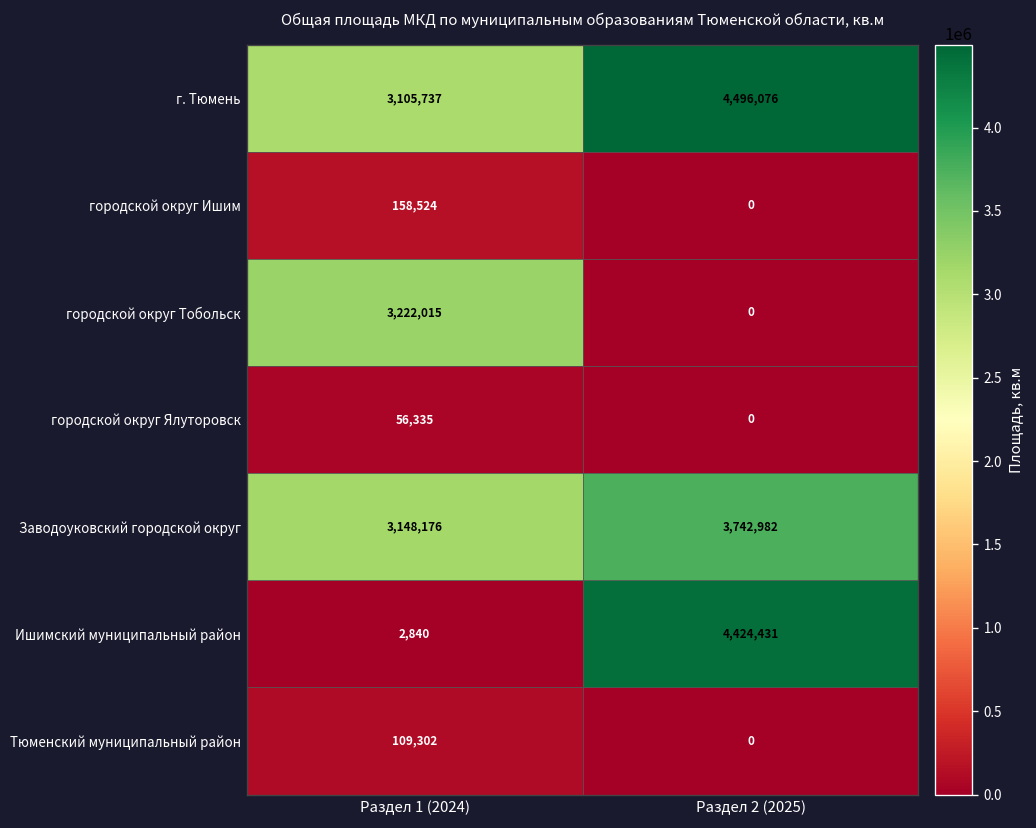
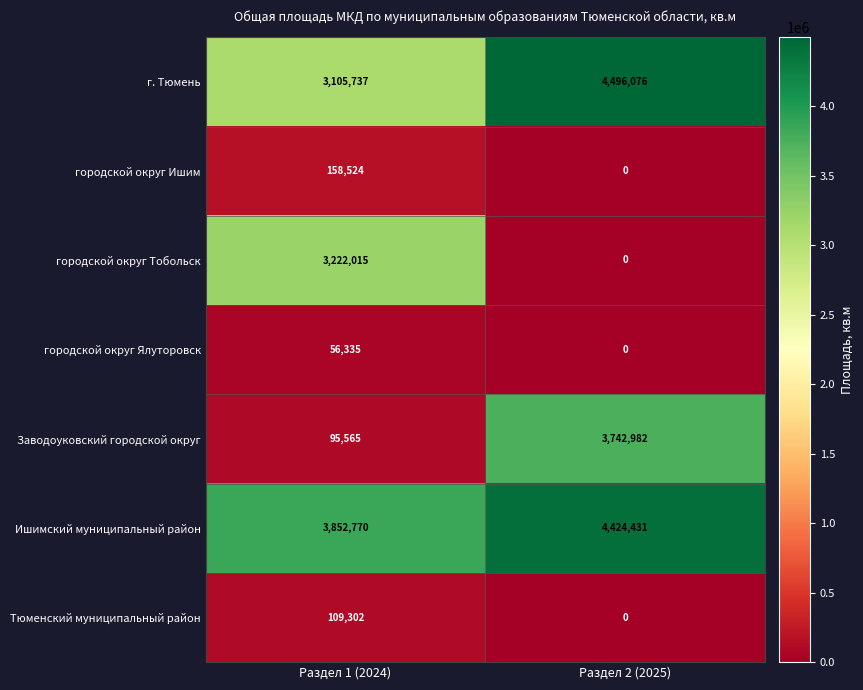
Заводоуковский городской округ, Раздел 1 (2024): 3,148,176 -> 95,565
Ишимский муниципальный район, Раздел 1 (2024): 2,840 -> 3,852,770
